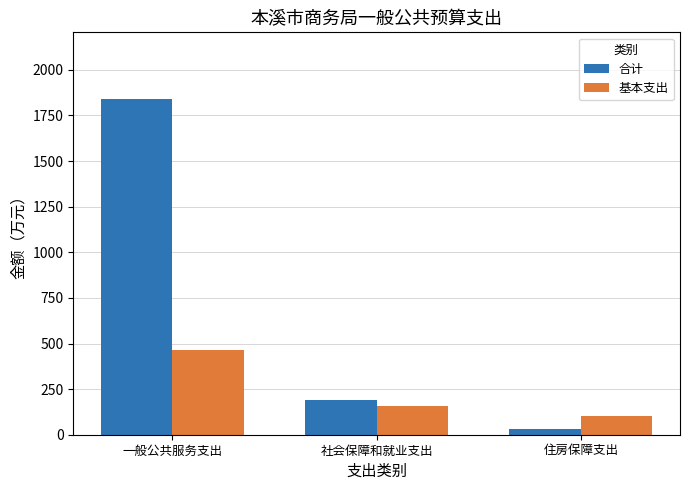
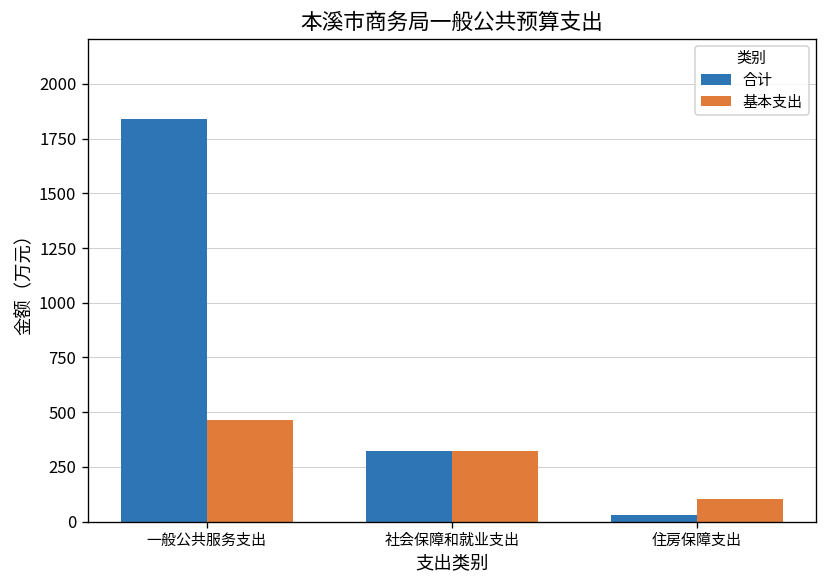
合计, 社会保障和就业支出: 190 -> 320
基本支出, 社会保障和就业支出: 160 -> 320
